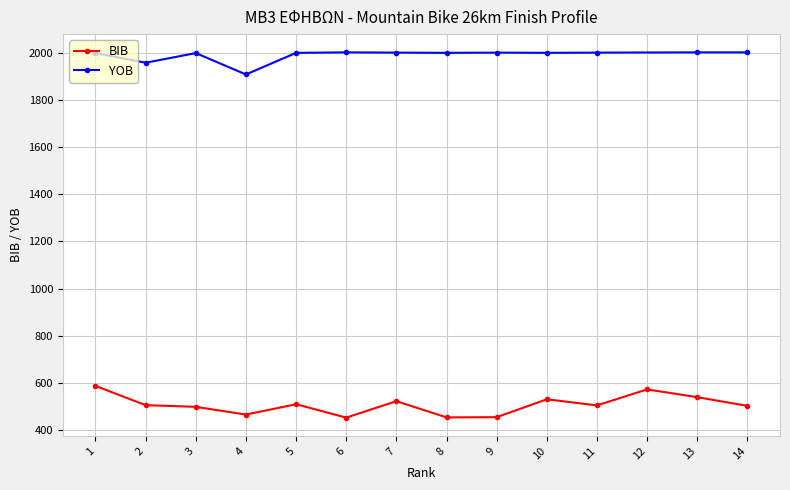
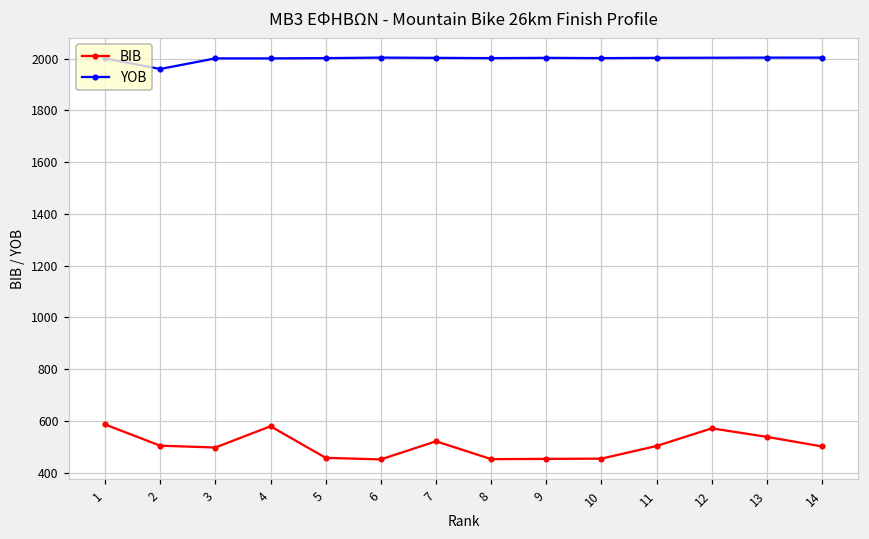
BIB, 4: 460 -> 580
YOB, 4: 1910 -> 2000
BIB, 5: 510 -> 460
BIB, 10: 530 -> 450
